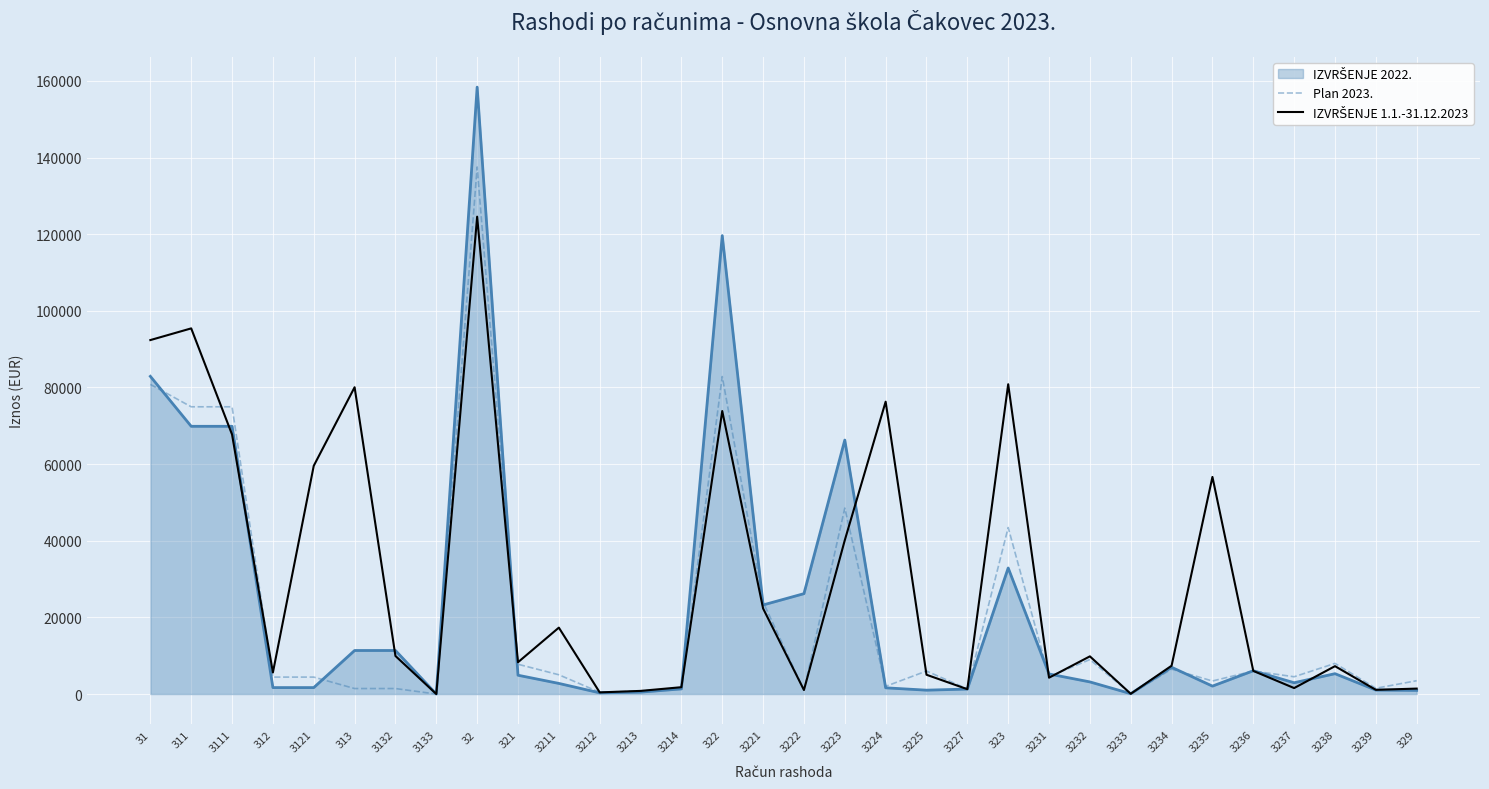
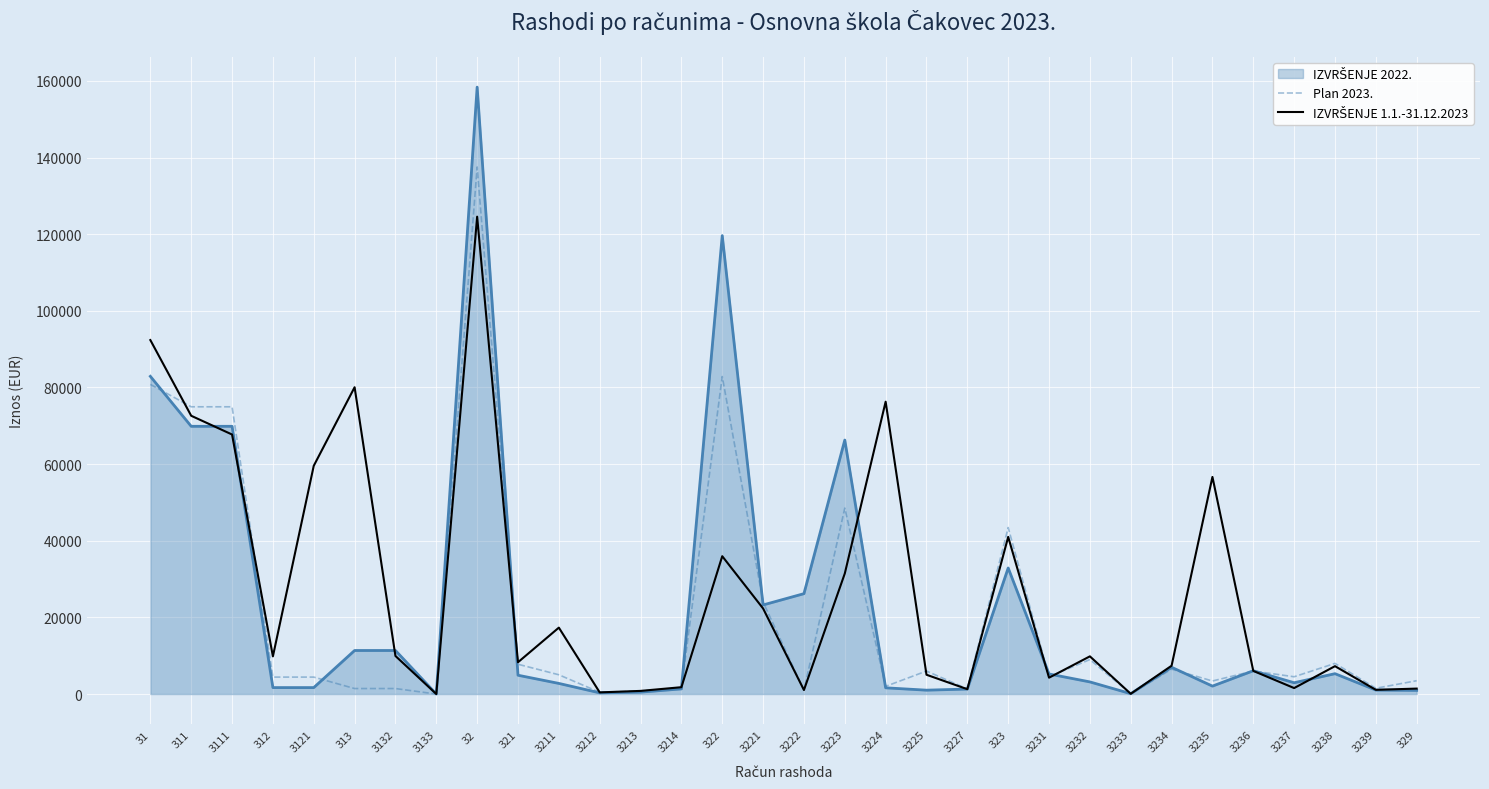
IZVRŠENJE 1.1.-31.12.2023, 311: 95000 -> 73000
IZVRŠENJE 1.1.-31.12.2023, 312: 6000 -> 10000
IZVRŠENJE 1.1.-31.12.2023, 322: 74000 -> 36000
IZVRŠENJE 1.1.-31.12.2023, 3223: 40000 -> 31000
IZVRŠENJE 1.1.-31.12.2023, 323: 81000 -> 41000
